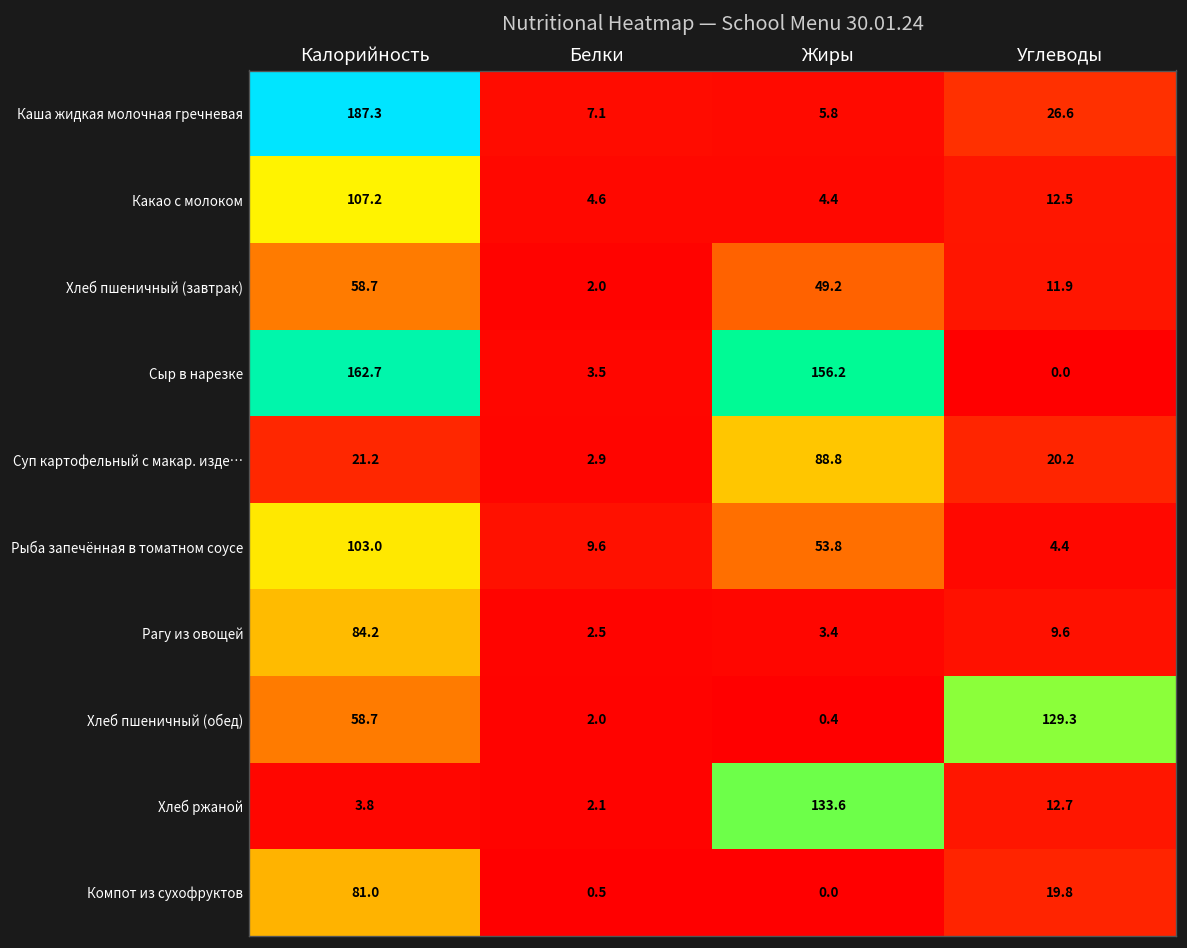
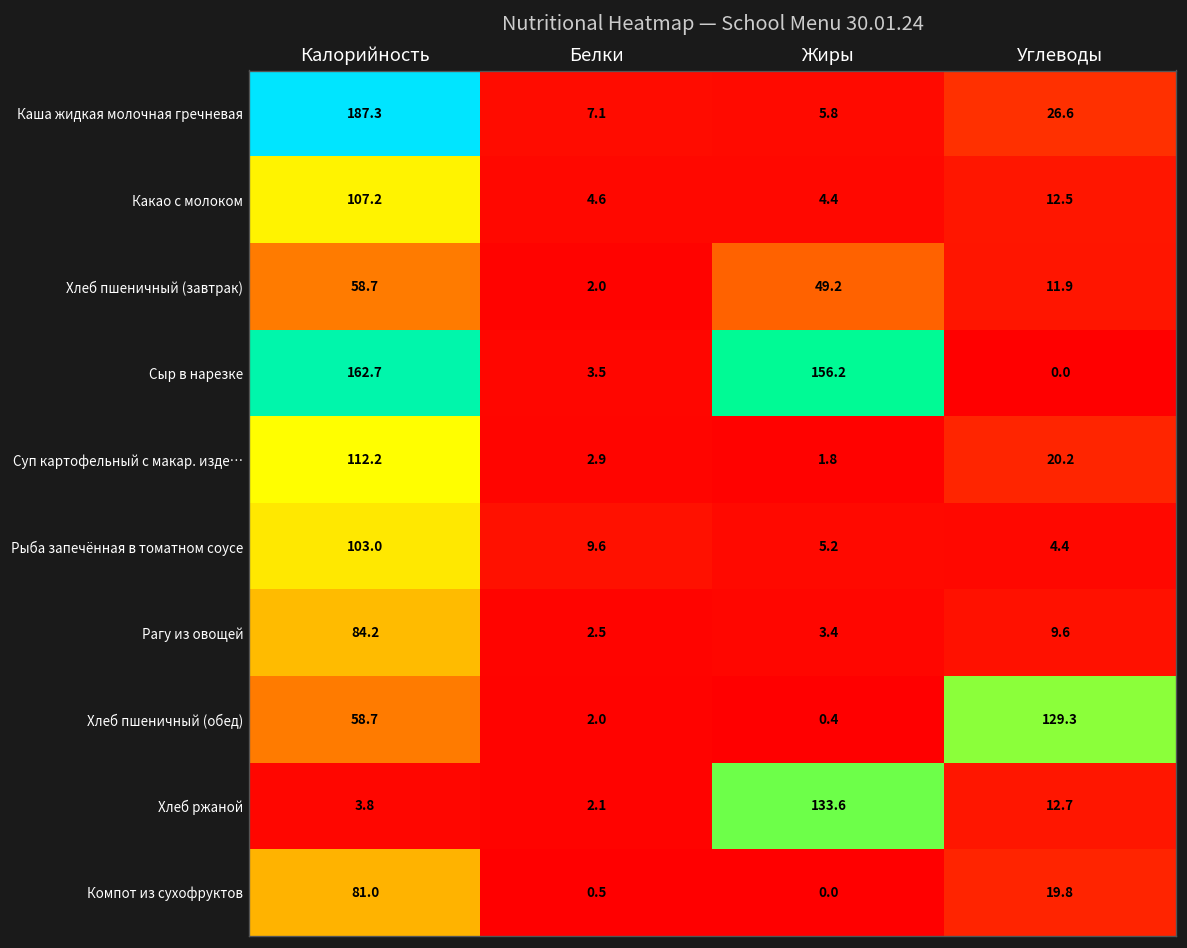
Суп картофельный с макар. изде…, Калорийность: 21.2 -> 112.2
Суп картофельный с макар. изде…, Жиры: 88.8 -> 1.8
Рыба запечённая в томатном соусе, Жиры: 53.8 -> 5.2
